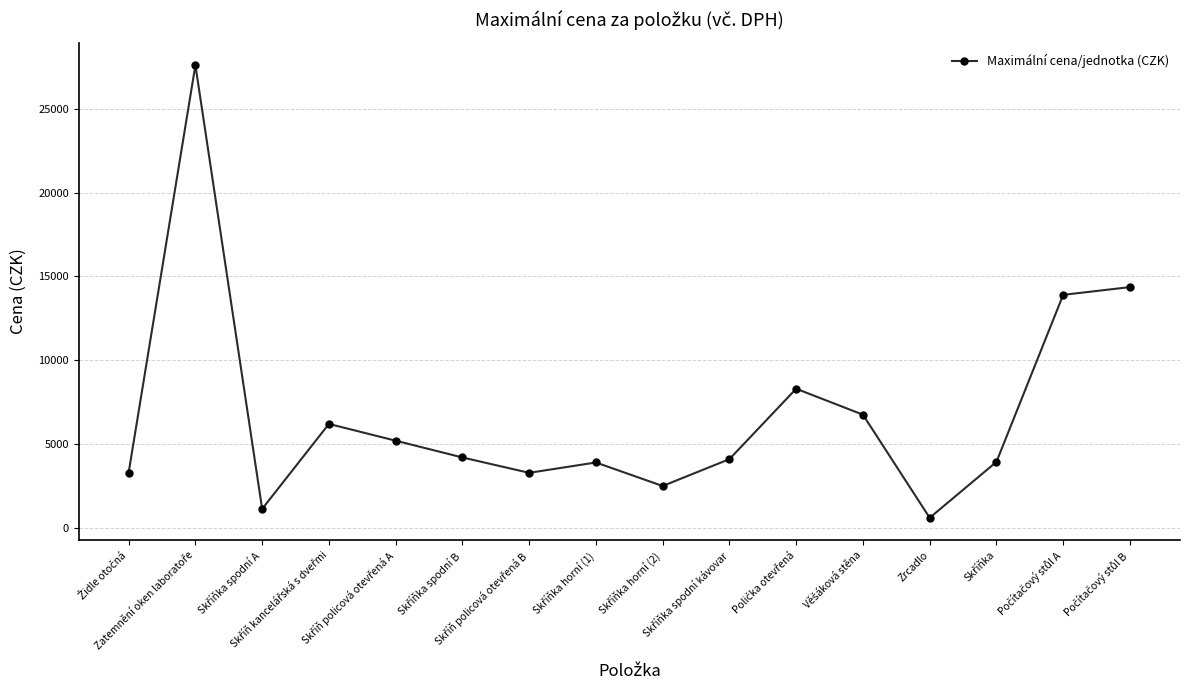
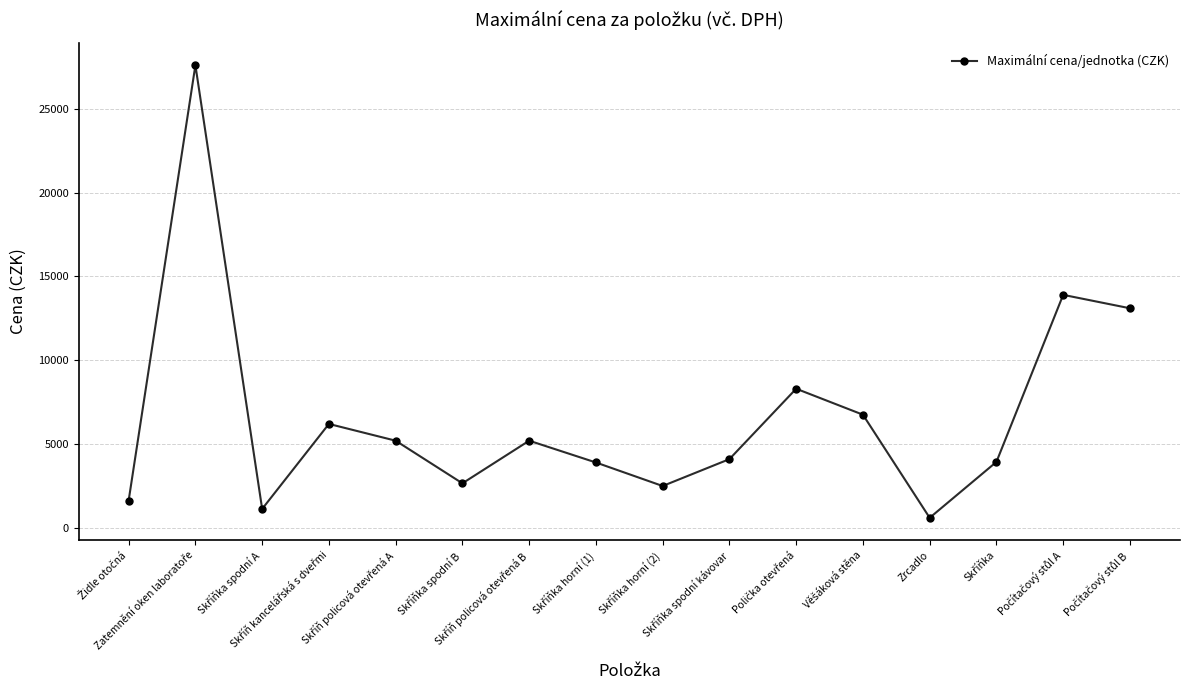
Židle otočná: 3300 -> 1600
Skříňka spodní B: 4200 -> 2700
Skříň policová otevřená B: 3300 -> 5200
Počítačový stůl B: 14400 -> 13100
